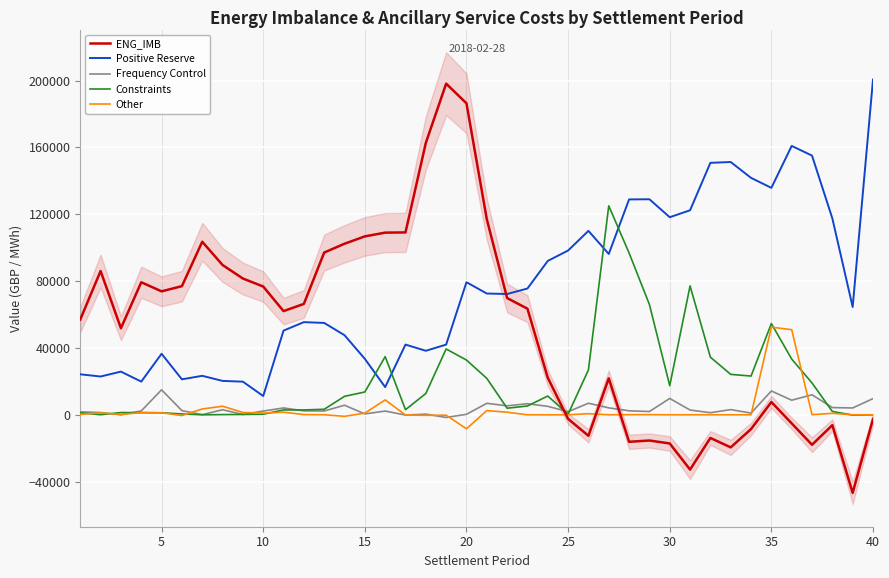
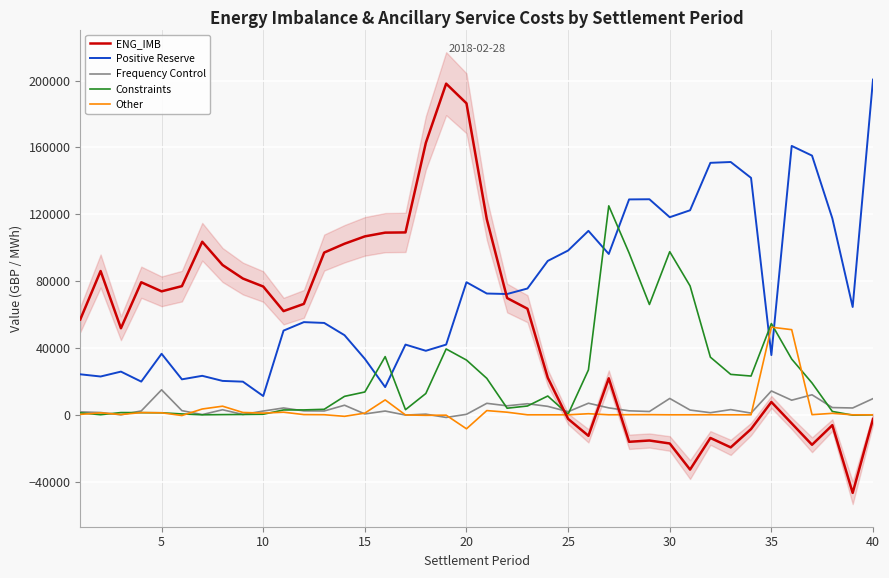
Constraints, 30: 17000 -> 98000
Positive Reserve, 35: 136000 -> 36000
